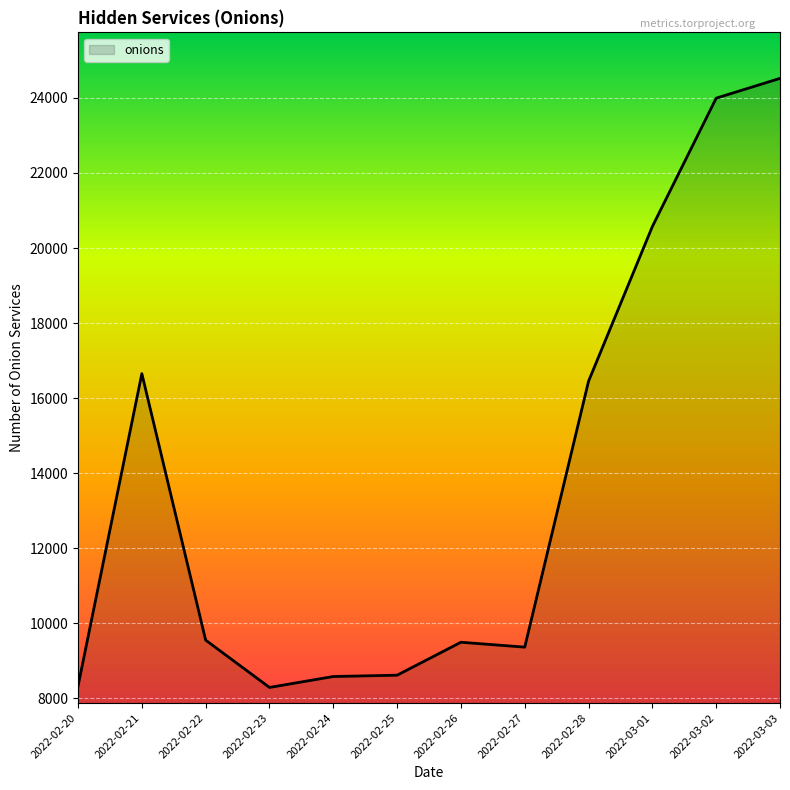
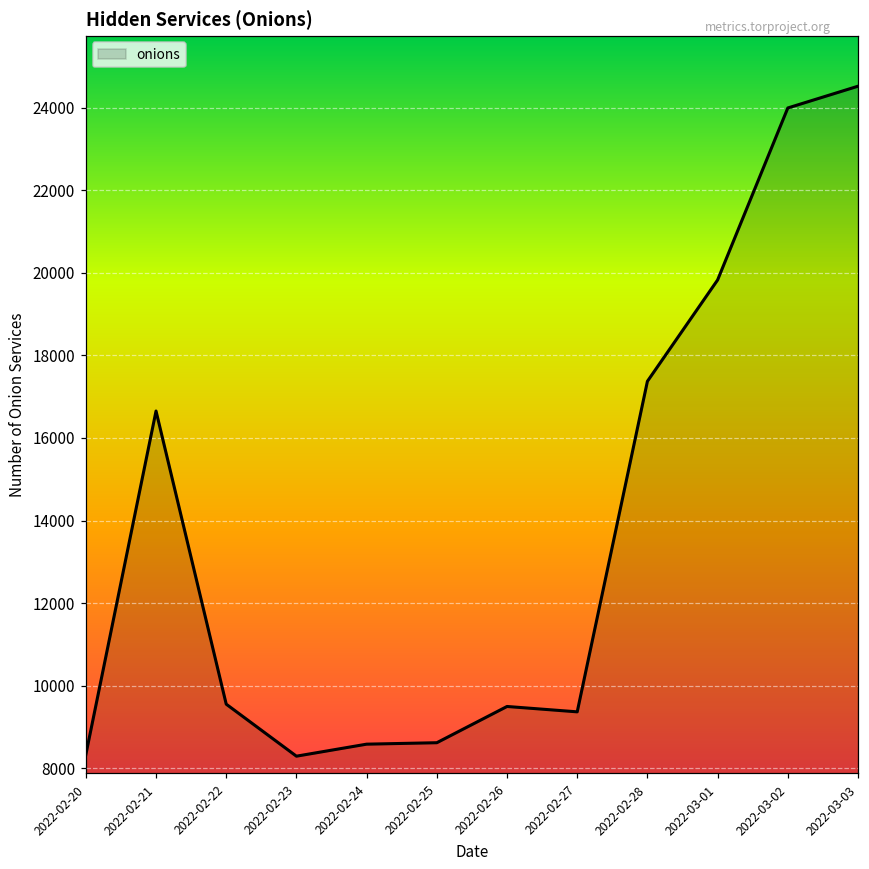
2022-02-28: 16500 -> 17400
2022-03-01: 20600 -> 19800
